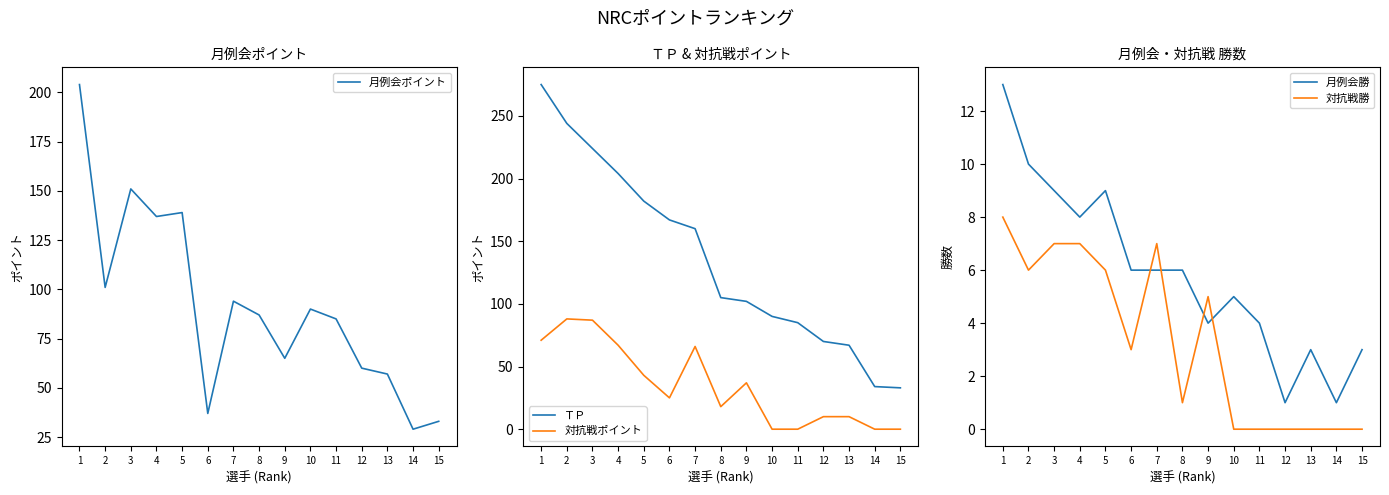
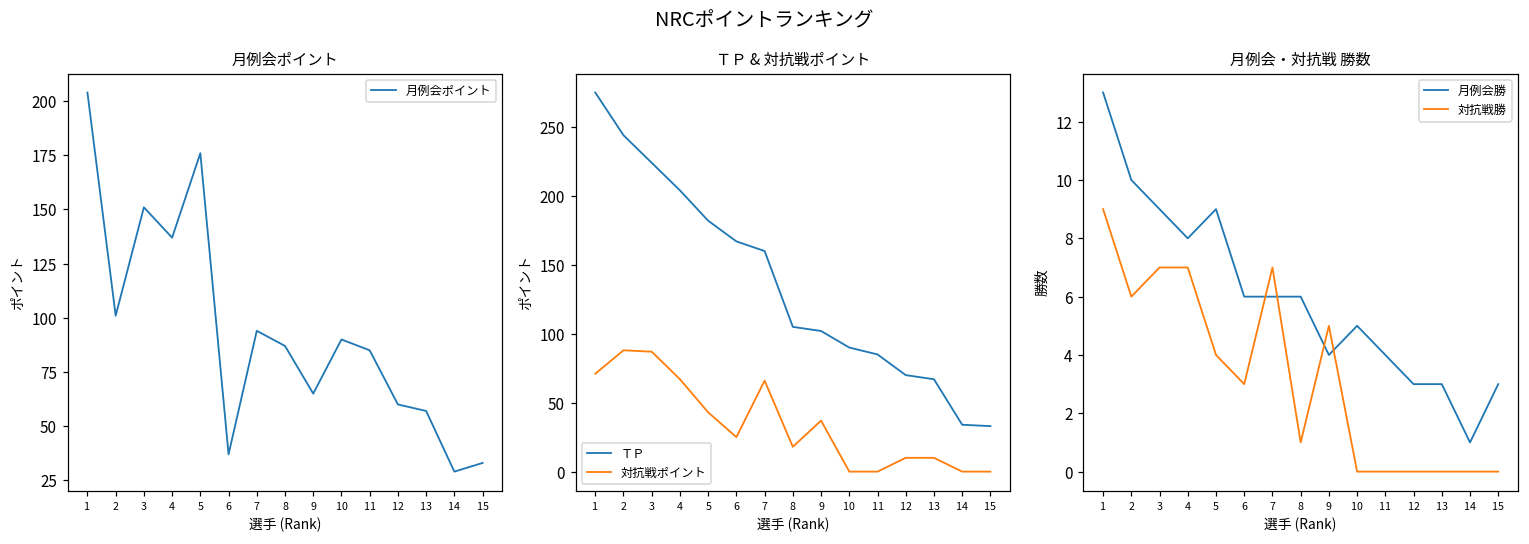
月例会ポイント, 5: 139 -> 176
月例会・対抗戦 勝数, 対抗戦勝, 1: 8 -> 9
月例会・対抗戦 勝数, 対抗戦勝, 5: 6 -> 4
月例会・対抗戦 勝数, 月例会勝, 12: 1 -> 3
